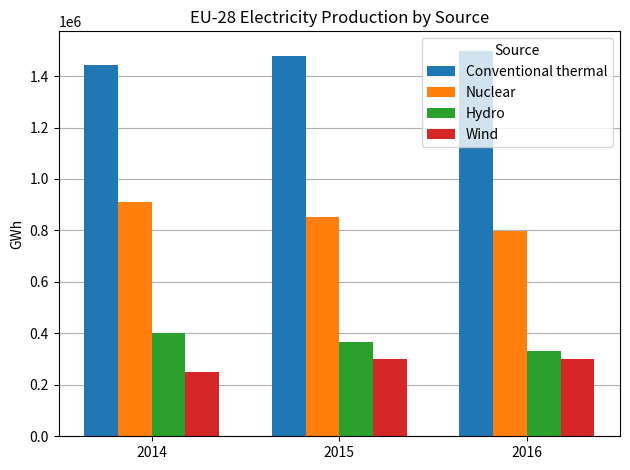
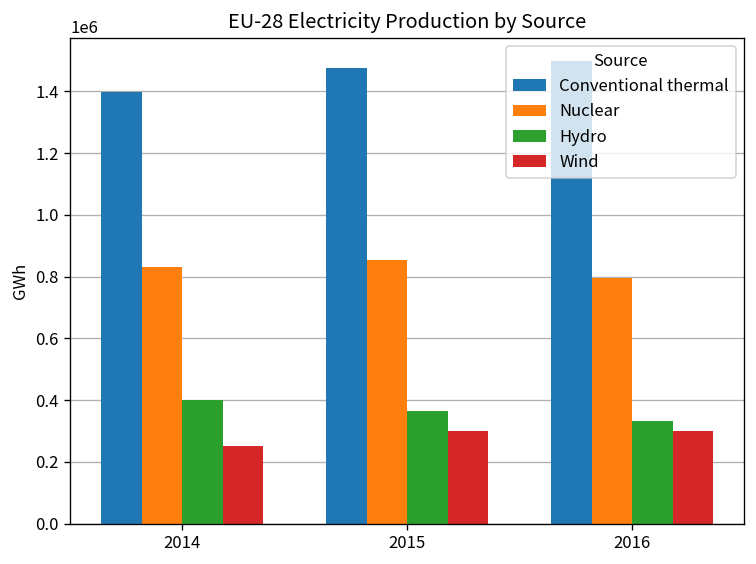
Conventional thermal, 2014: 1440000 -> 1400000
Nuclear, 2014: 910000 -> 830000
